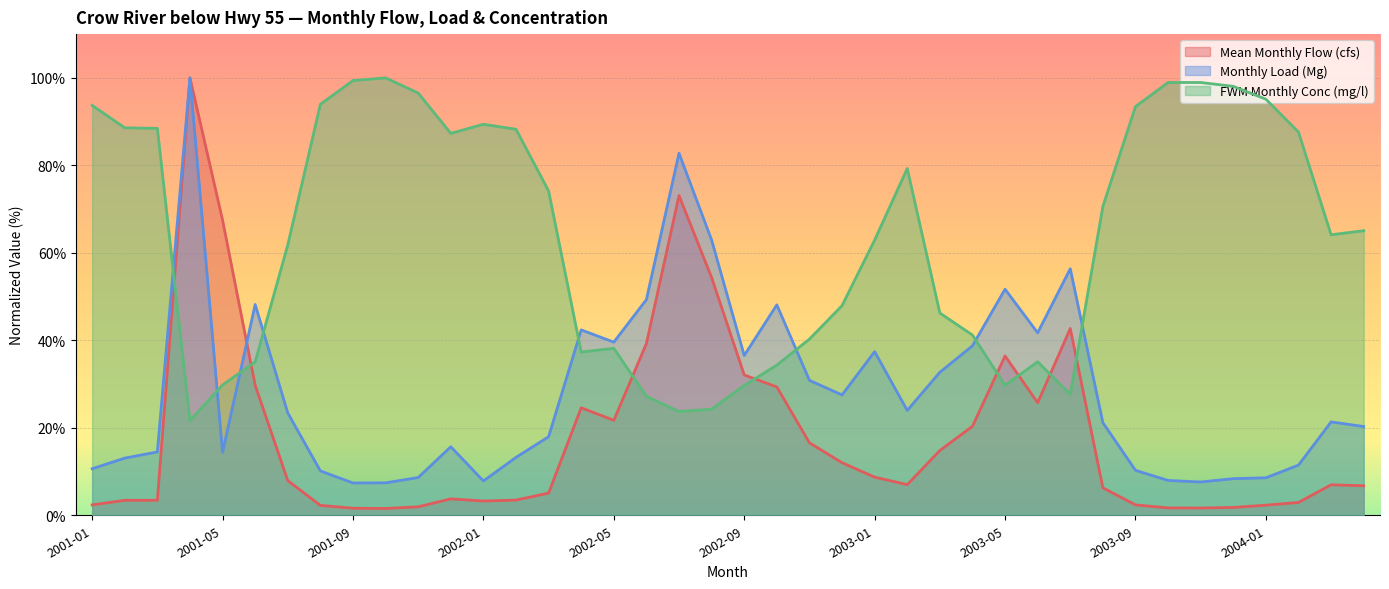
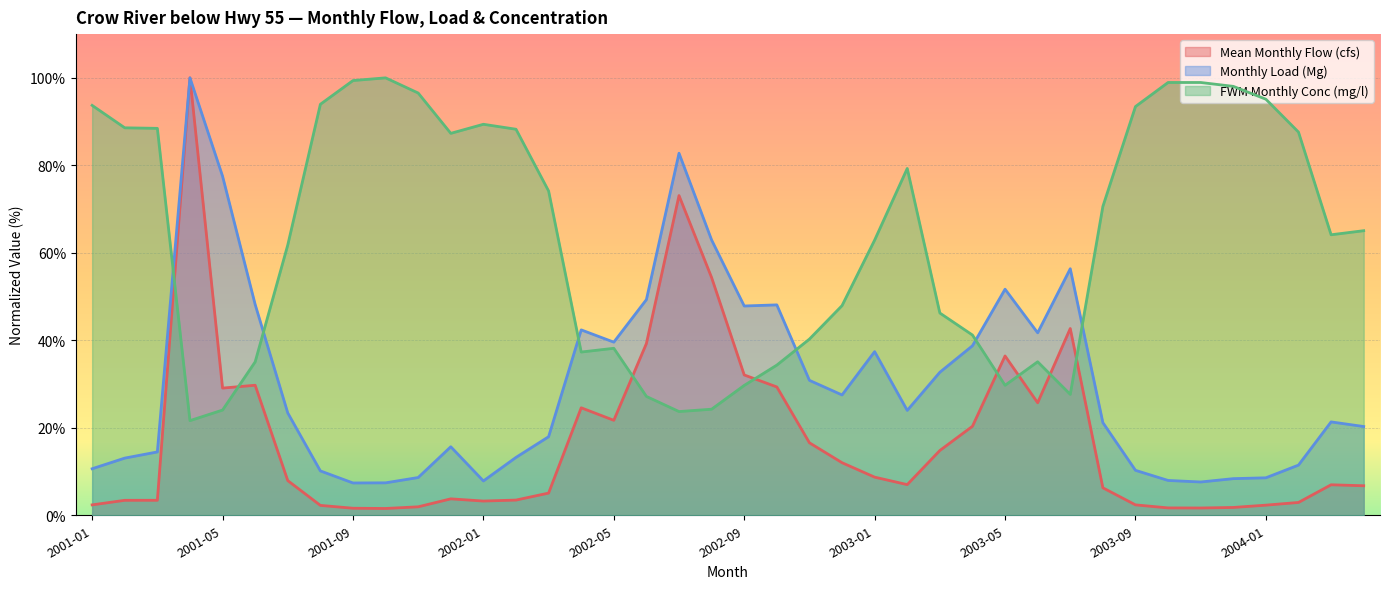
Mean Monthly Flow (cfs), 2001-05: 67% -> 29%
Monthly Load (Mg), 2001-05: 14% -> 78%
FWM Monthly Conc (mg/l), 2001-05: 30% -> 24%
Monthly Load (Mg), 2002-09: 37% -> 48%
